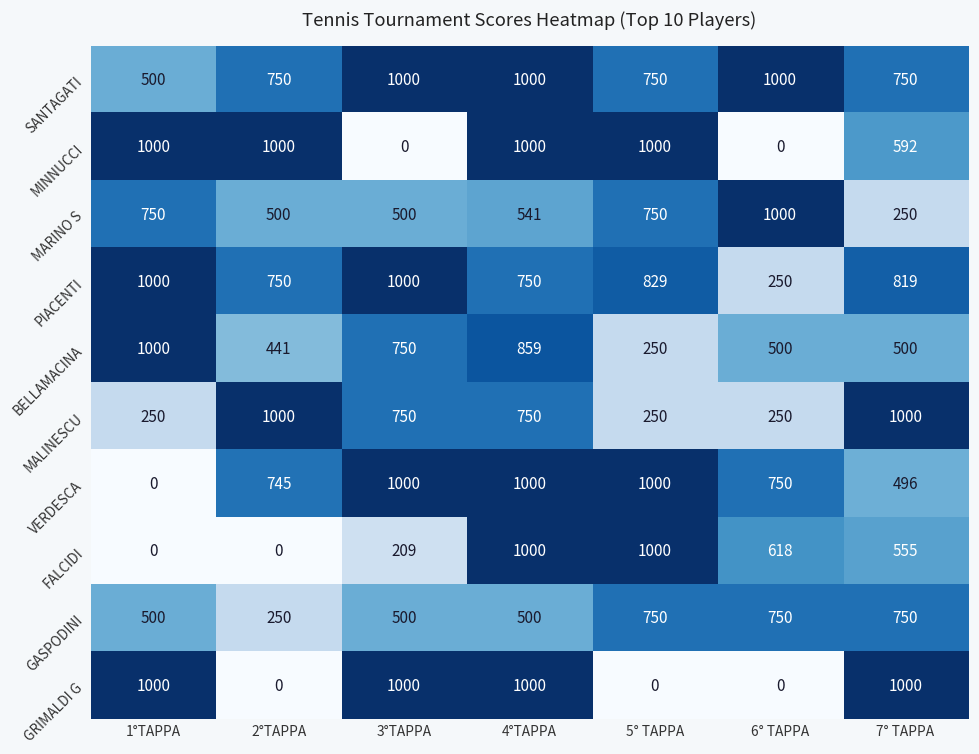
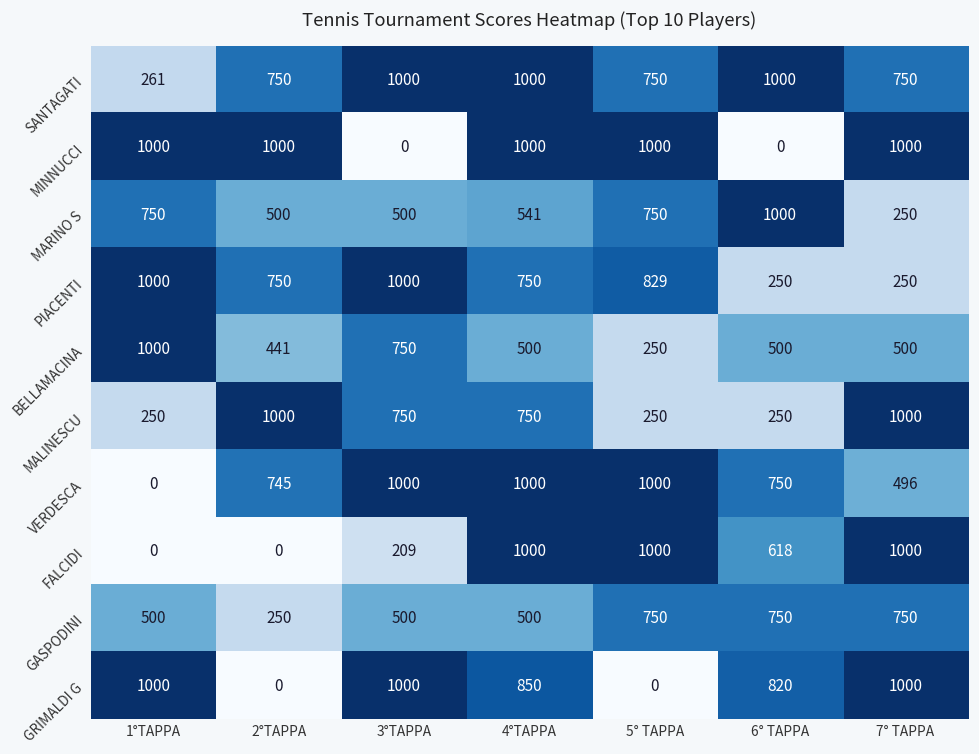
SANTAGATI, 1°TAPPA: 500 -> 261
MINNUCCI, 7° TAPPA: 592 -> 1000
PIACENTI, 7° TAPPA: 819 -> 250
BELLAMACINA, 4°TAPPA: 859 -> 500
FALCIDI, 7° TAPPA: 555 -> 1000
GRIMALDI G, 4°TAPPA: 1000 -> 850
GRIMALDI G, 6° TAPPA: 0 -> 820
